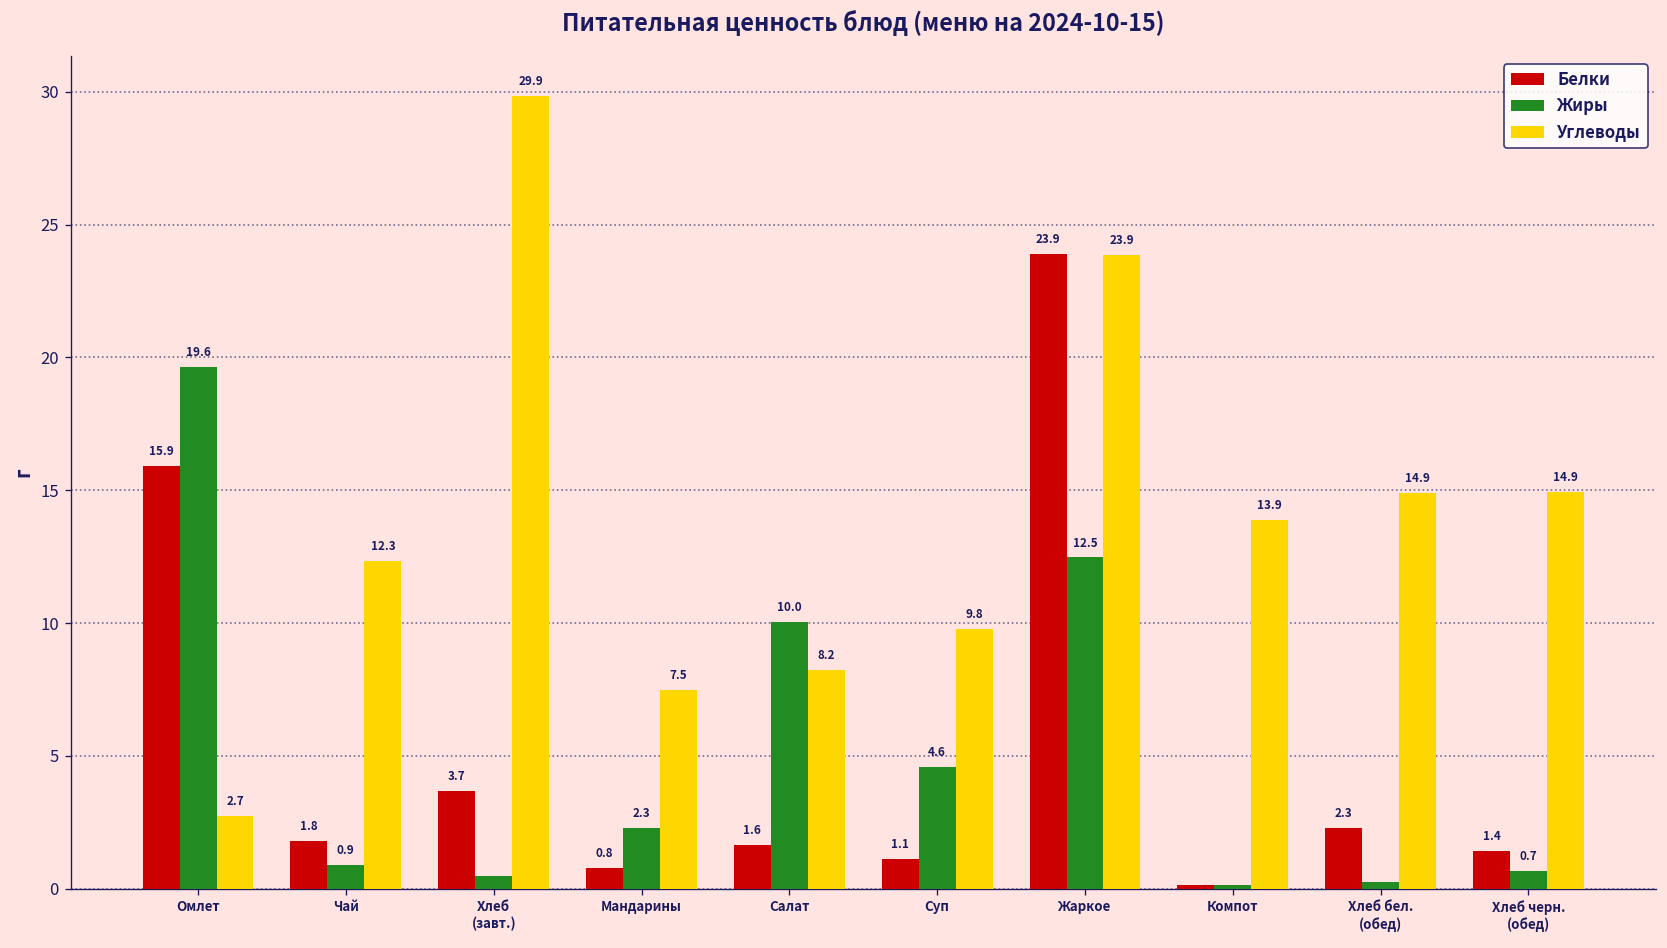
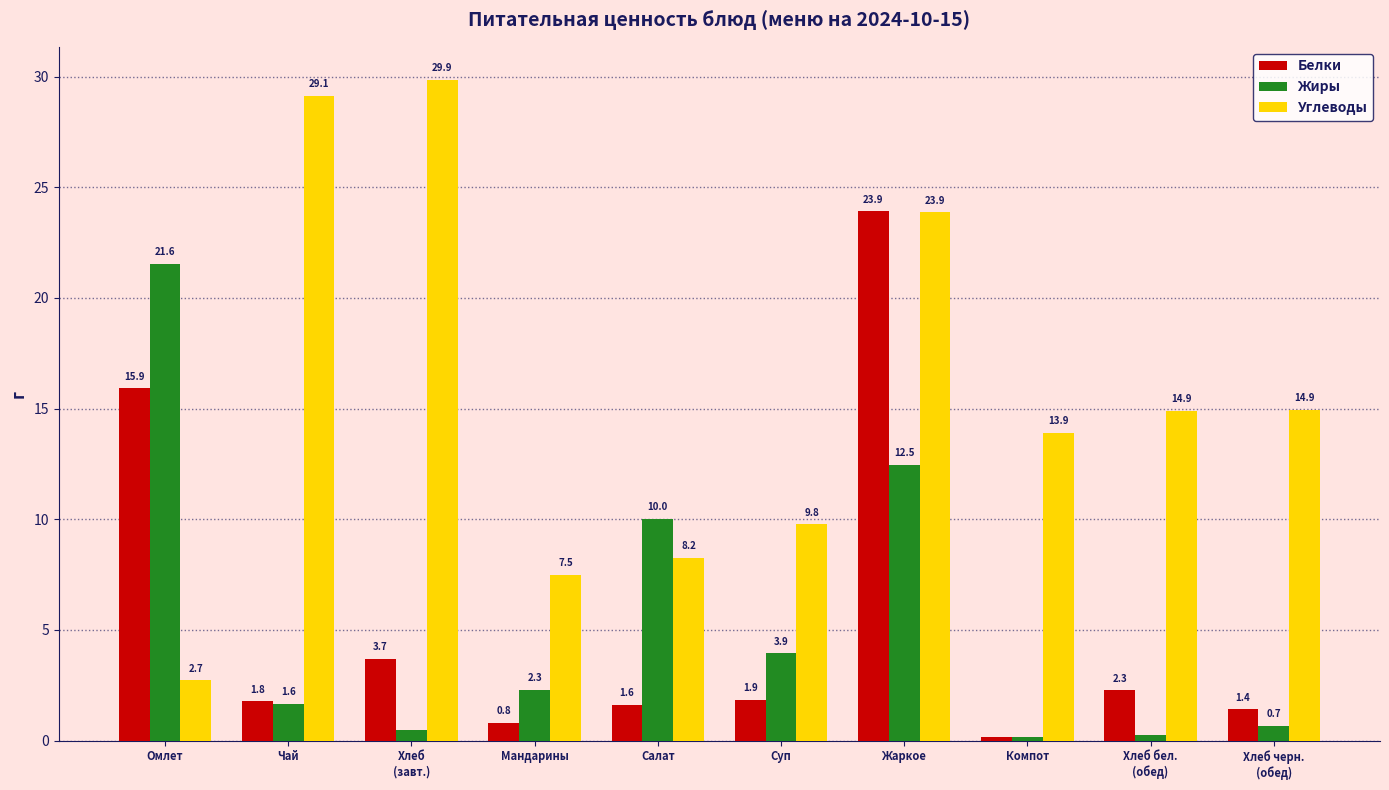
Жиры, Омлет: 19.6 -> 21.6
Жиры, Чай: 0.9 -> 1.6
Углеводы, Чай: 12.3 -> 29.1
Белки, Суп: 1.1 -> 1.9
Жиры, Суп: 4.6 -> 3.9
